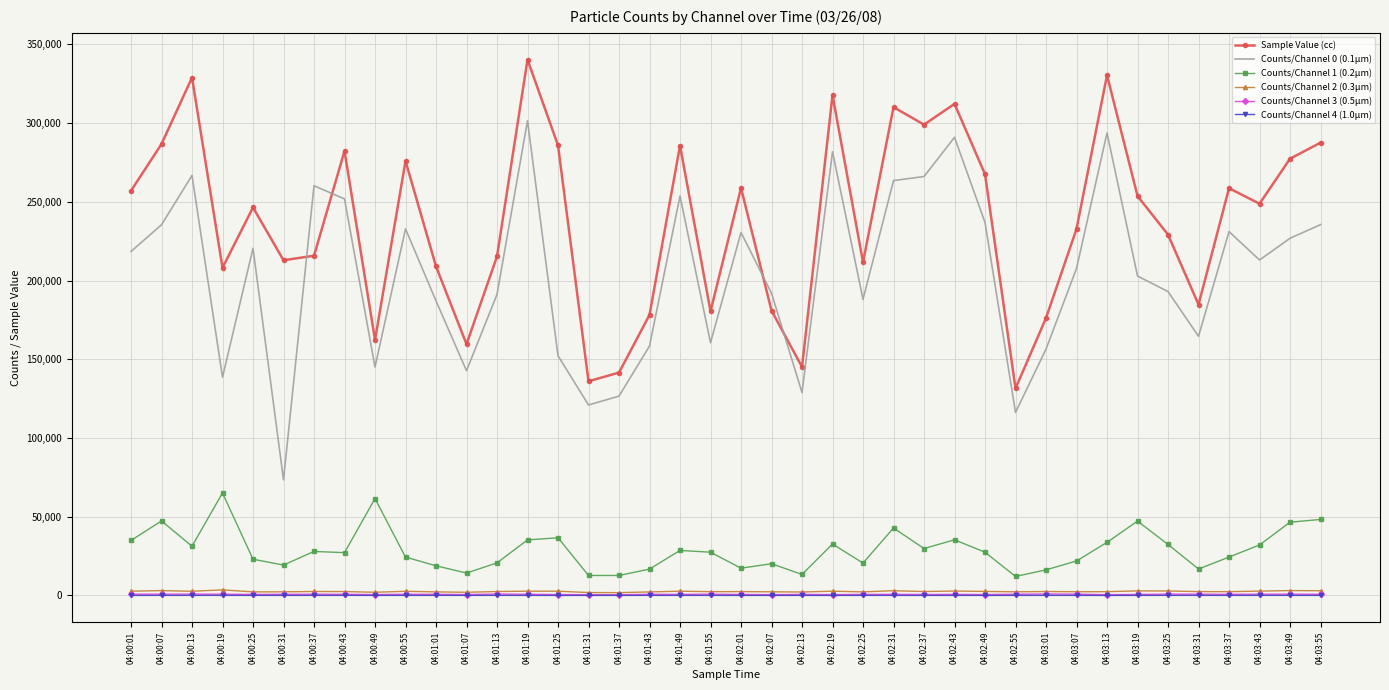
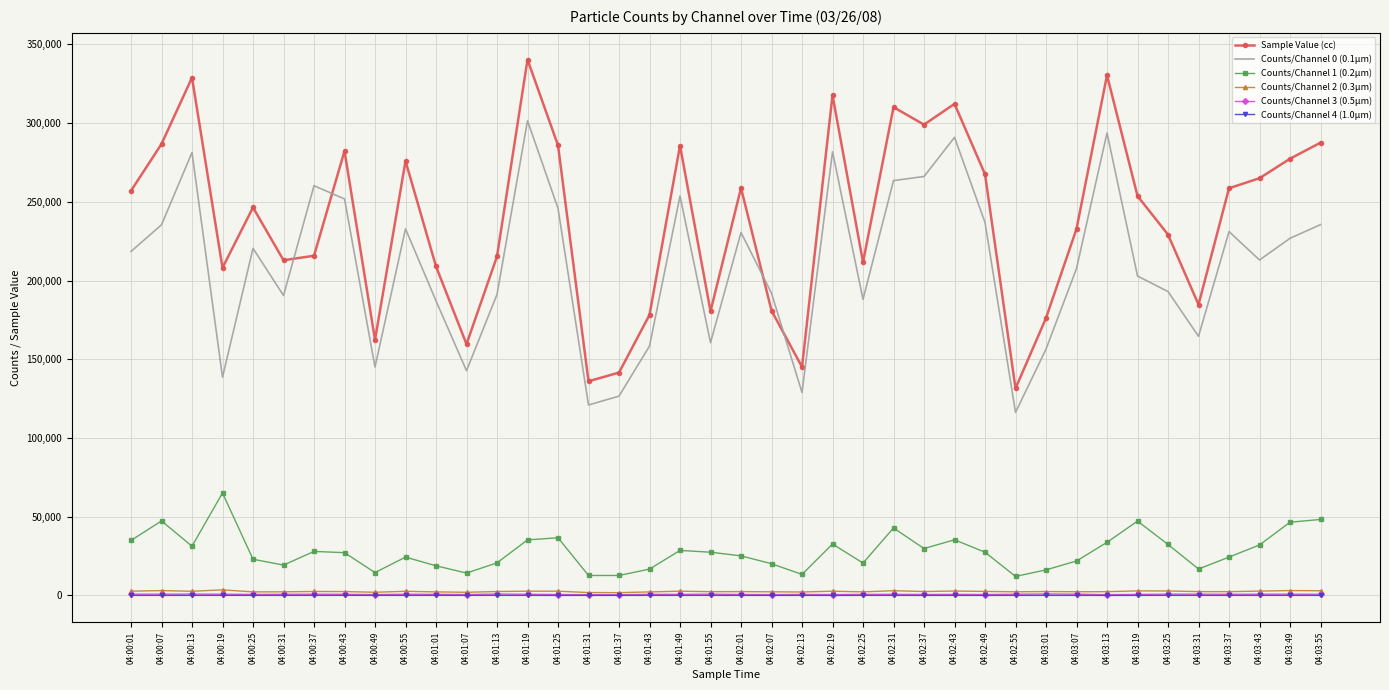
Counts/Channel 0 (0.1µm), 04:00:13: 267,000 -> 281,000
Counts/Channel 0 (0.1µm), 04:00:31: 73,000 -> 190,000
Counts/Channel 1 (0.2µm), 04:00:49: 62,000 -> 15,000
Counts/Channel 0 (0.1µm), 04:01:25: 152,000 -> 246,000
Counts/Channel 1 (0.2µm), 04:02:01: 17,000 -> 25,000
Sample Value (cc), 04:03:43: 249,000 -> 265,000
